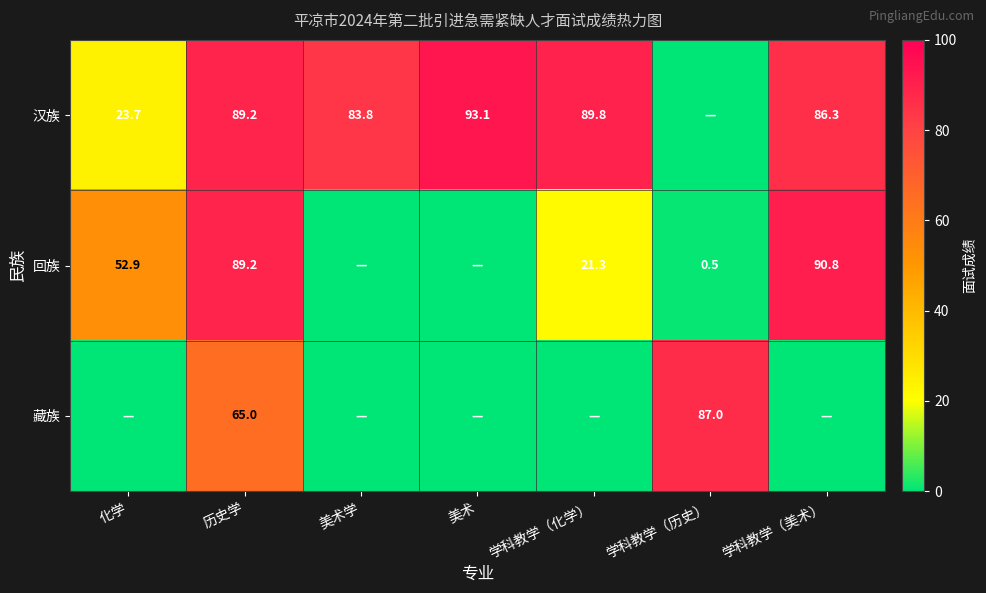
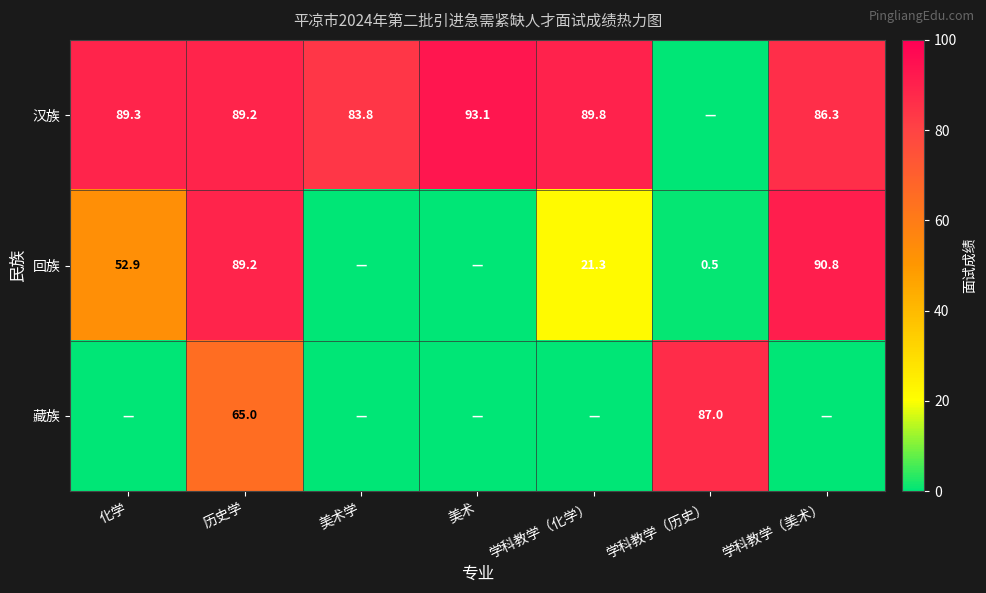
汉族, 化学: 23.7 -> 89.3
